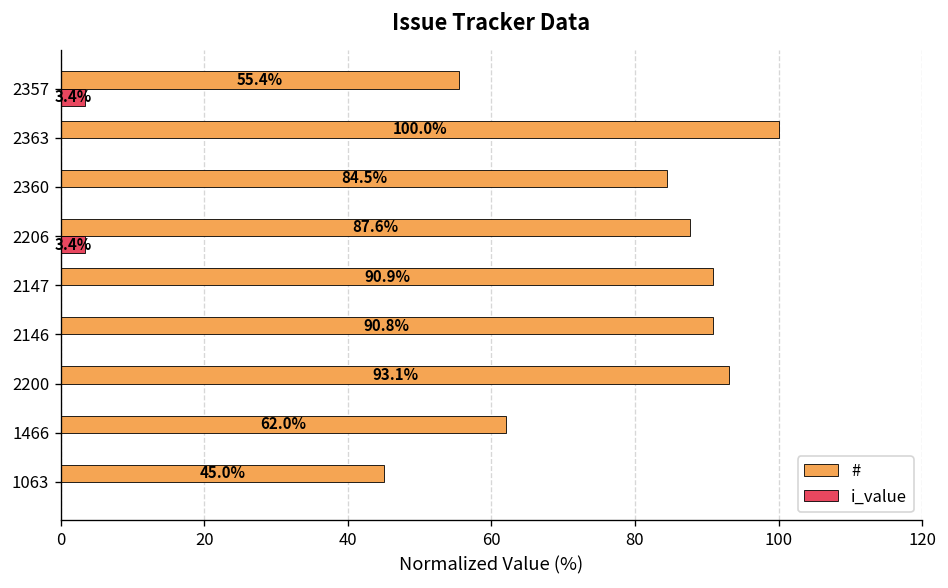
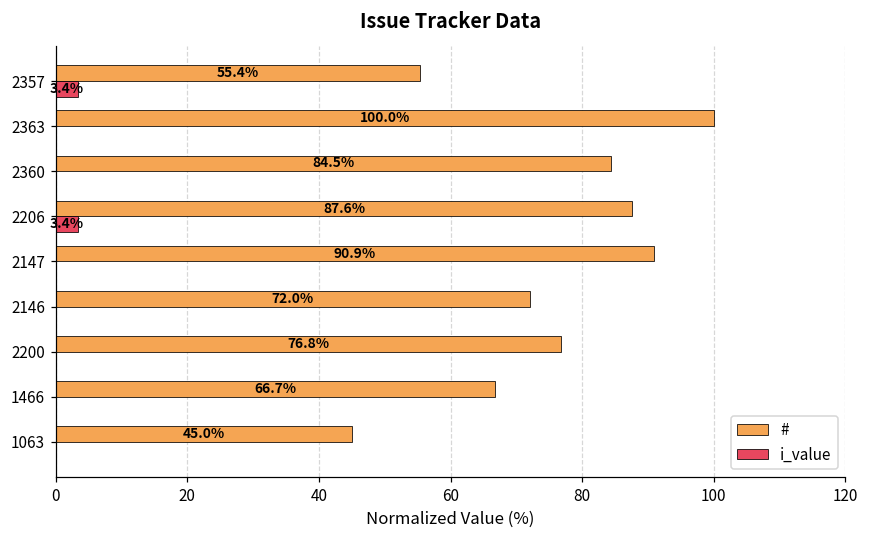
#, 2146: 90.8% -> 72.0%
#, 2200: 93.1% -> 76.8%
#, 1466: 62.0% -> 66.7%
